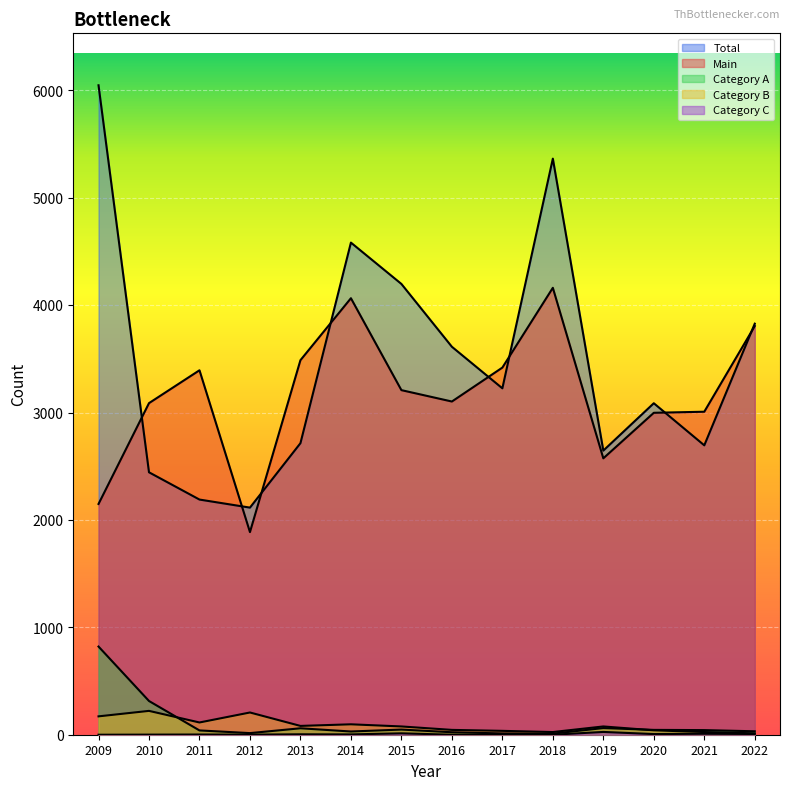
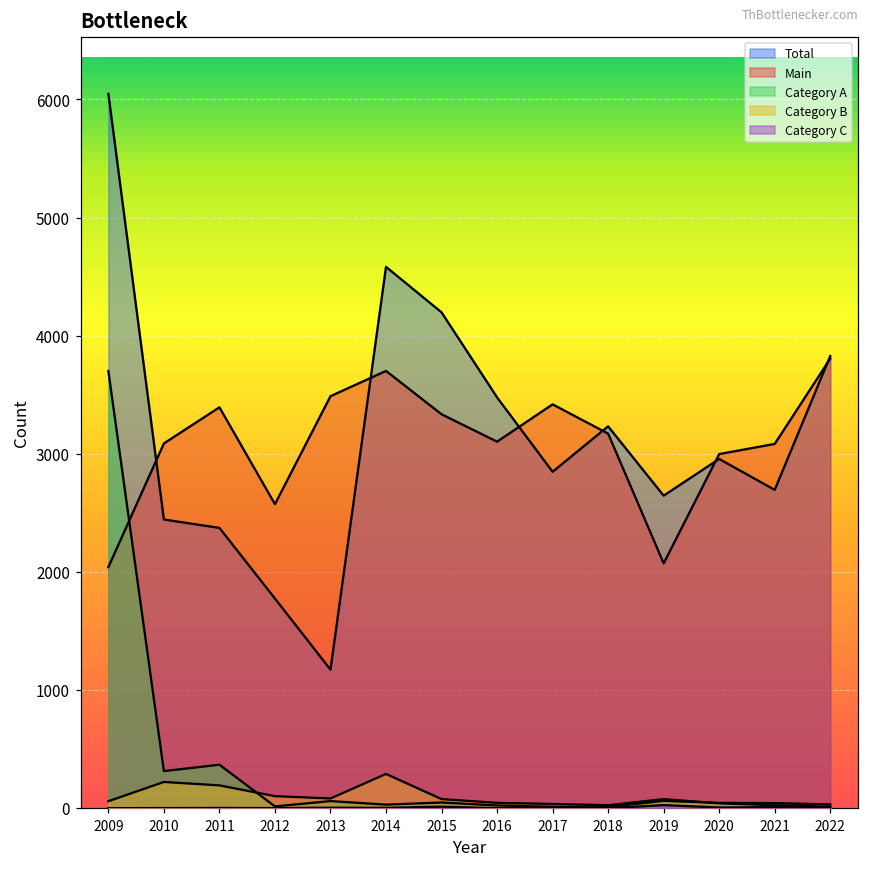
Main, 2009: 2150 -> 2040
Category A, 2009: 820 -> 3700
Category B, 2009: 170 -> 60
Total, 2011: 2190 -> 2370
Category A, 2011: 40 -> 370
Category B, 2011: 110 -> 190
Total, 2012: 2120 -> 1780
Main, 2012: 1890 -> 2570
Category B, 2012: 210 -> 100
Total, 2013: 2720 -> 1170
Main, 2014: 4070 -> 3700
Category B, 2014: 100 -> 290
Main, 2015: 3210 -> 3340
Total, 2016: 3610 -> 3480
Total, 2017: 3230 -> 2850
Total, 2018: 5370 -> 3230
Main, 2018: 4160 -> 3170
Main, 2019: 2570 -> 2070
Total, 2020: 3090 -> 2960
Main, 2021: 3010 -> 3080
